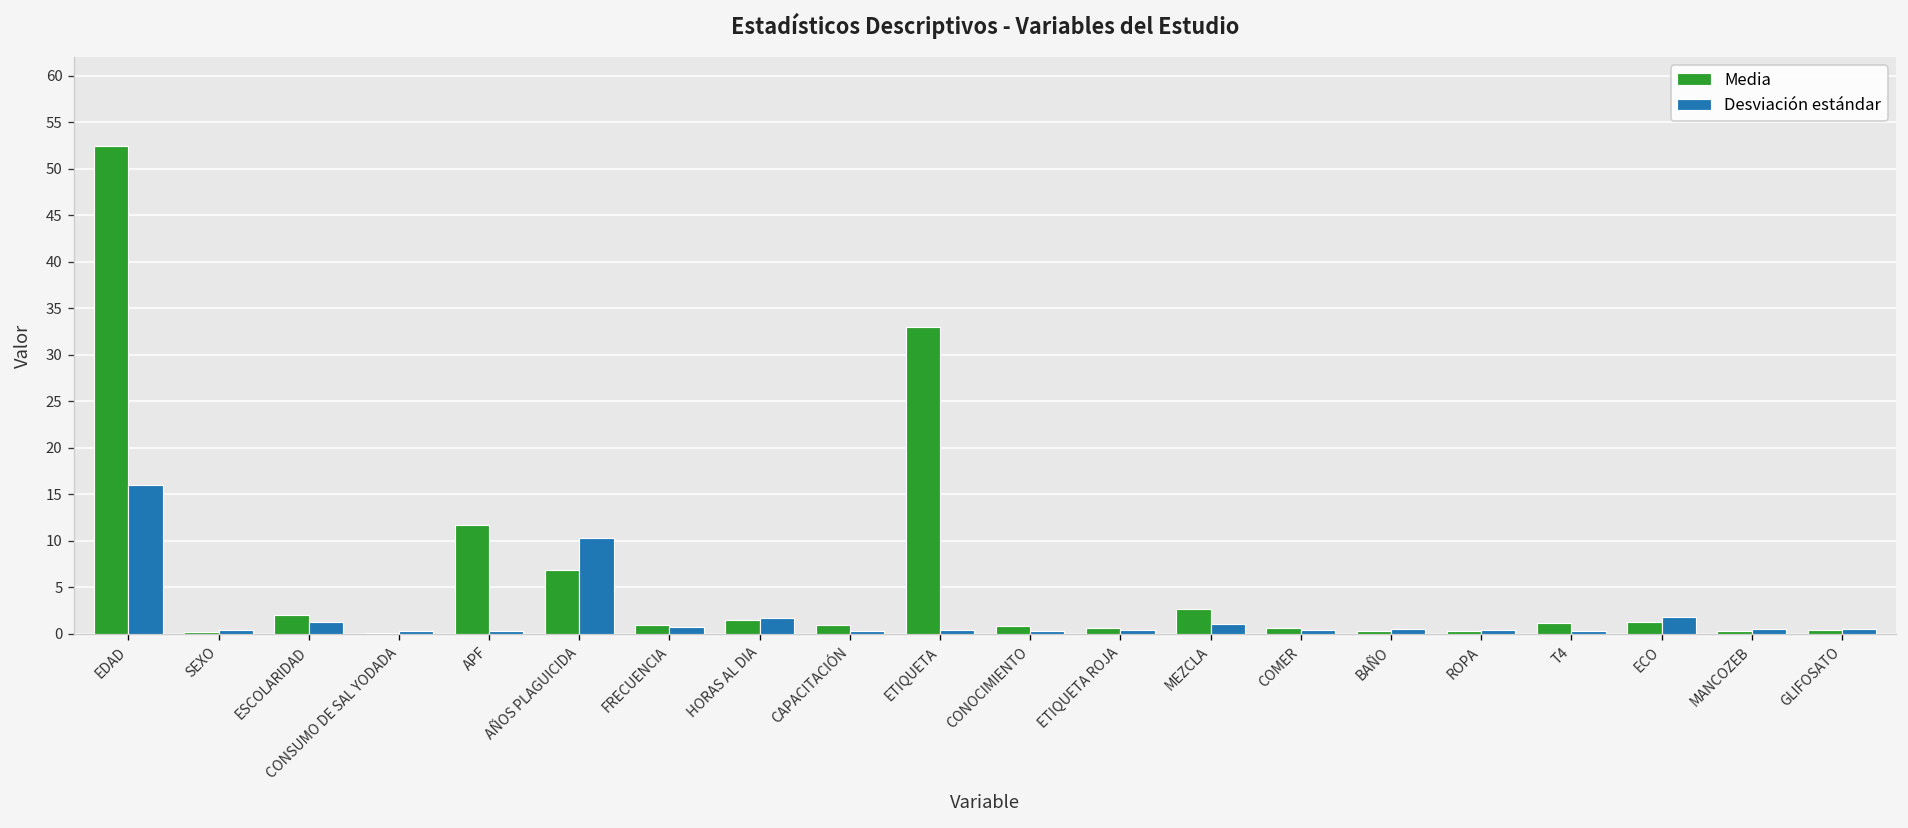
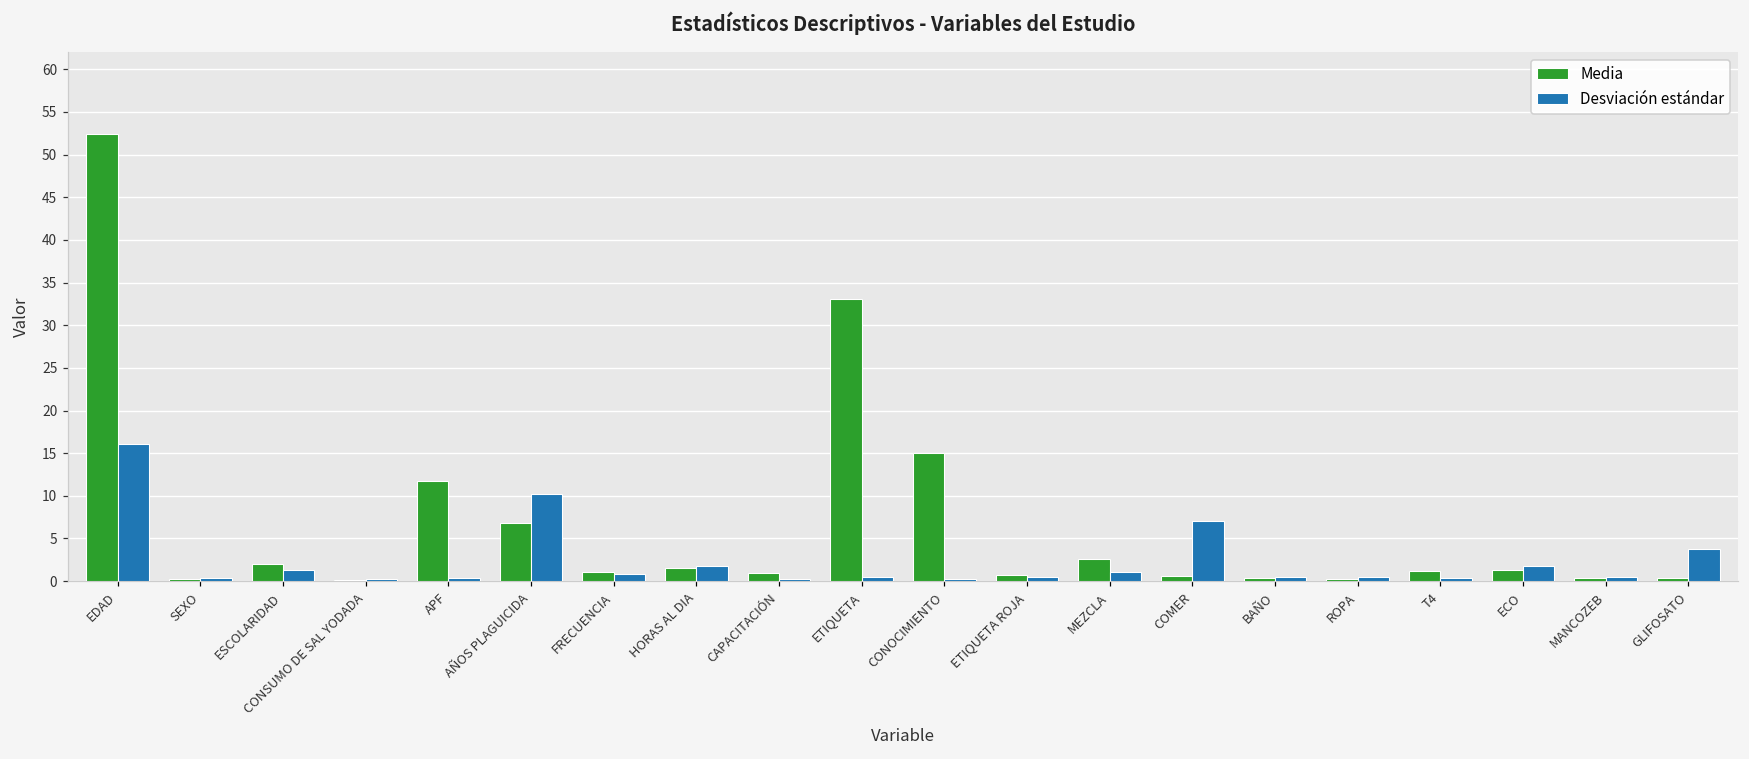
Media, CONOCIMIENTO: 1 -> 15
Desviación estándar, COMER: 0 -> 7
Desviación estándar, GLIFOSATO: 0 -> 4
